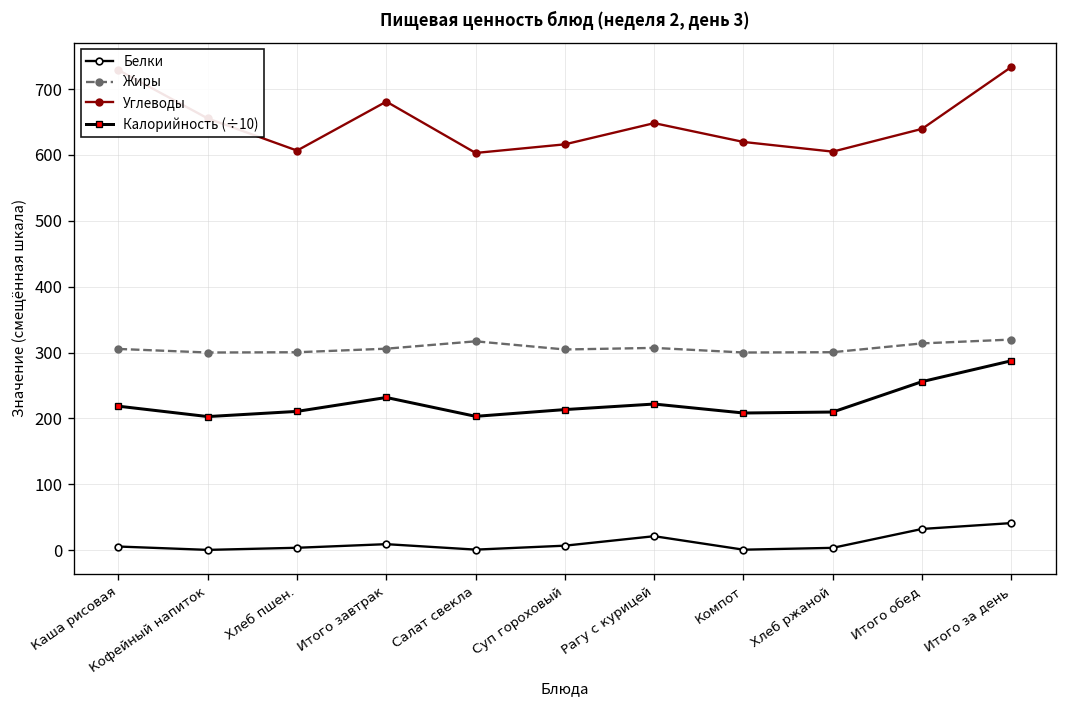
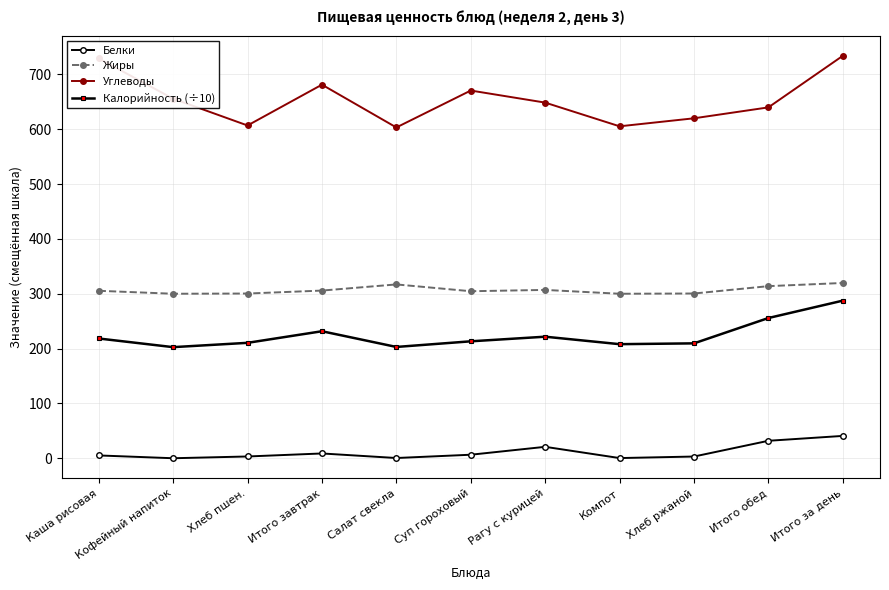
Углеводы, Суп гороховый: 620 -> 670
Углеводы, Компот: 620 -> 610
Углеводы, Хлеб ржаной: 610 -> 620
